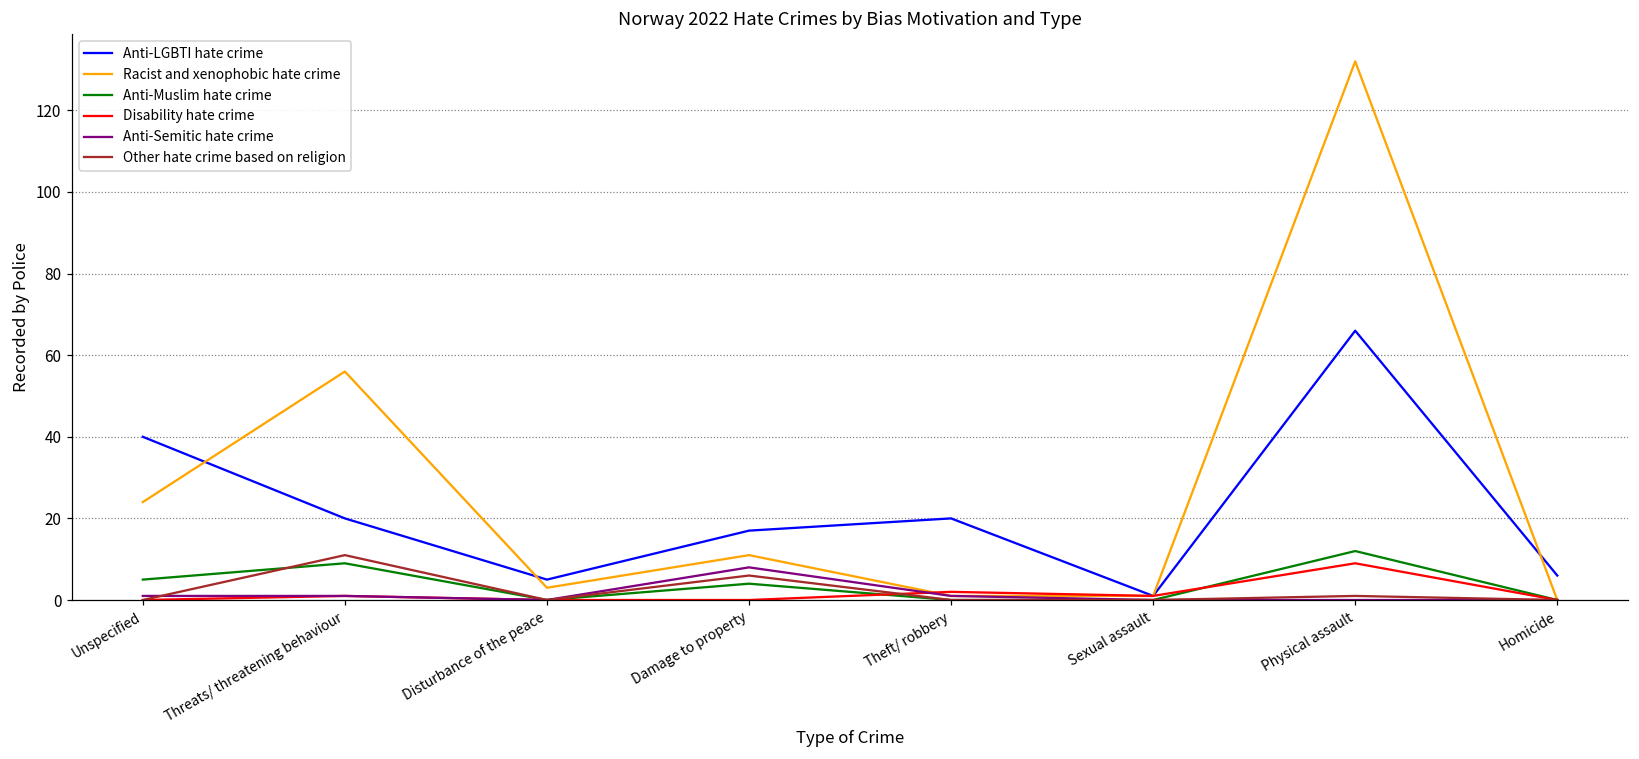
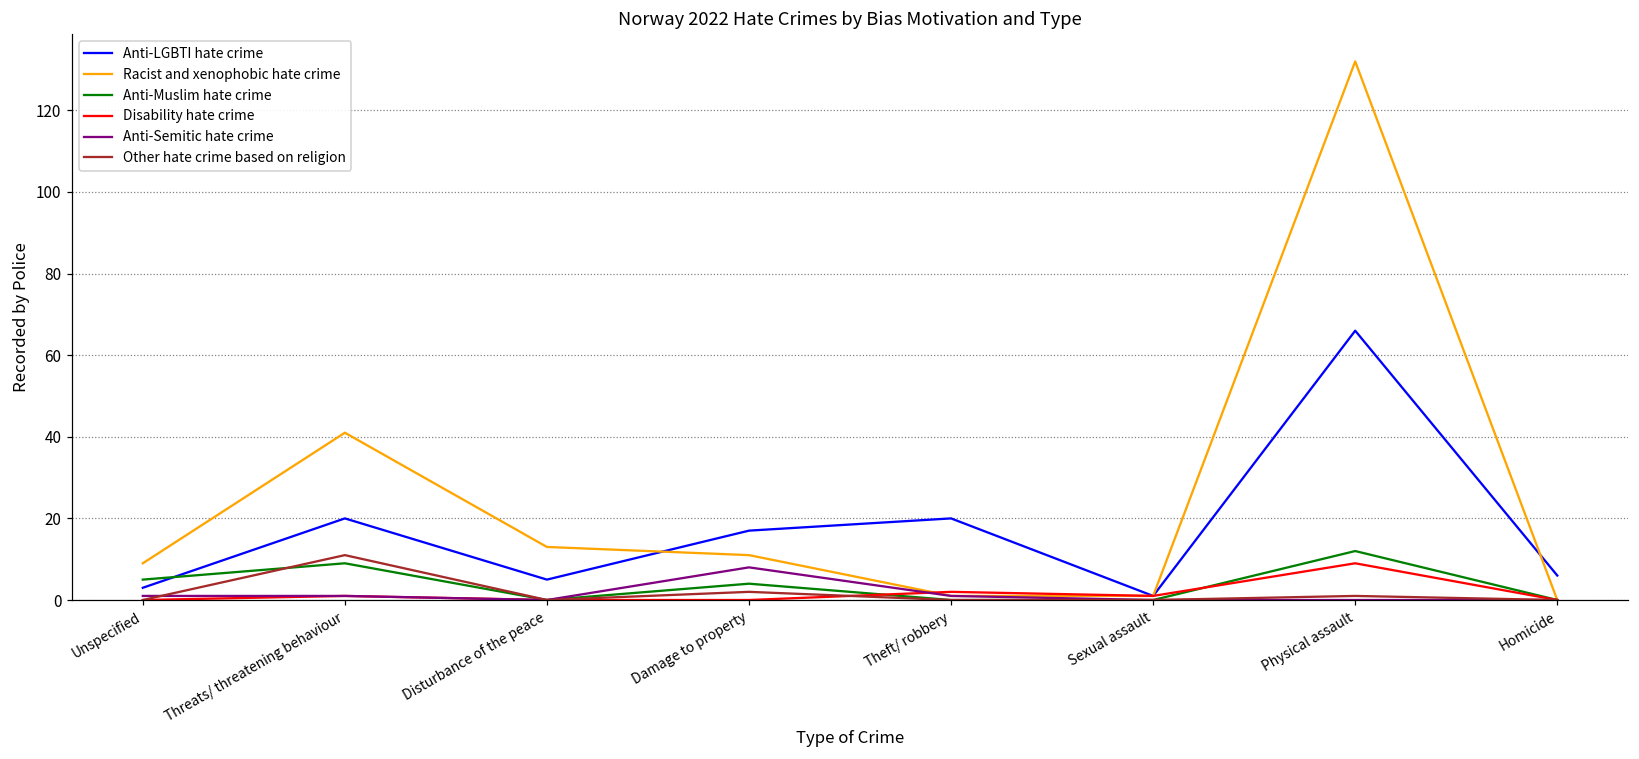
Anti-LGBTI hate crime, Unspecified: 40 -> 3
Racist and xenophobic hate crime, Unspecified: 24 -> 9
Racist and xenophobic hate crime, Threats/ threatening behaviour: 56 -> 41
Racist and xenophobic hate crime, Disturbance of the peace: 3 -> 13
Other hate crime based on religion, Damage to property: 6 -> 2
